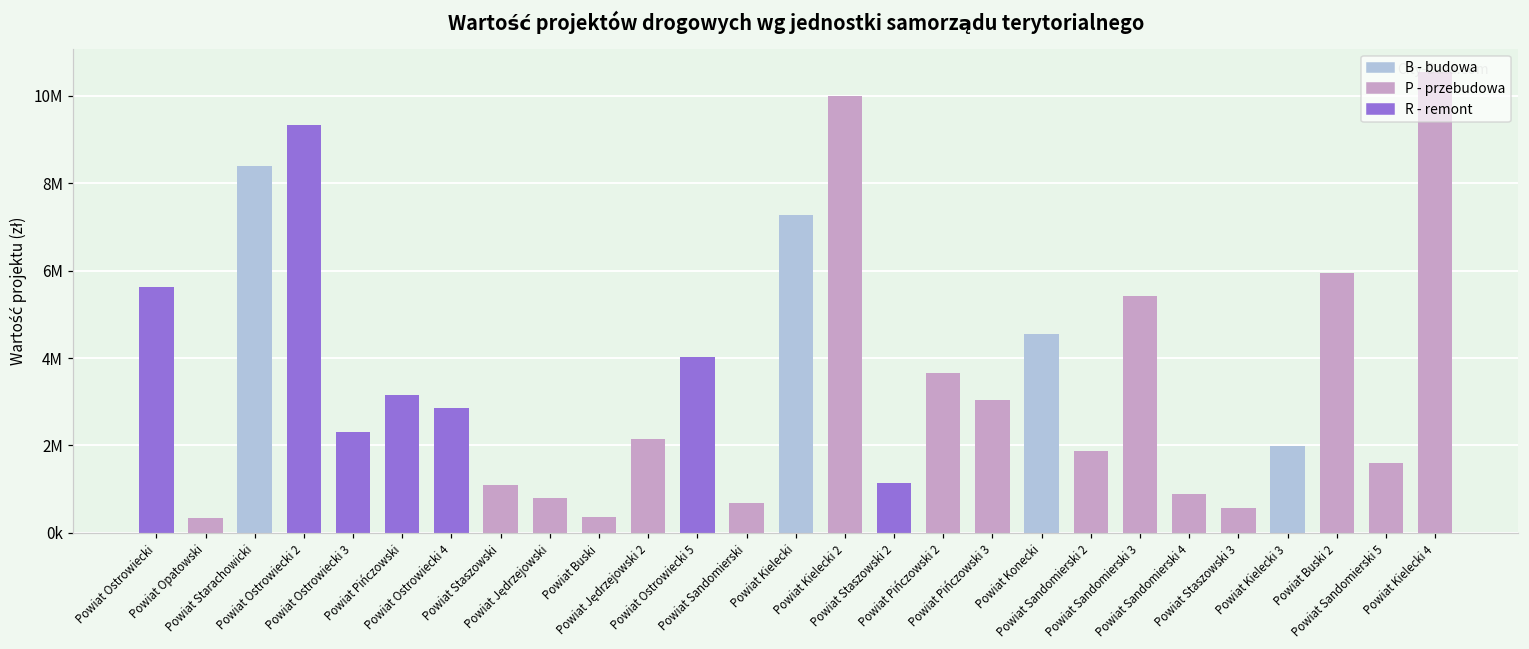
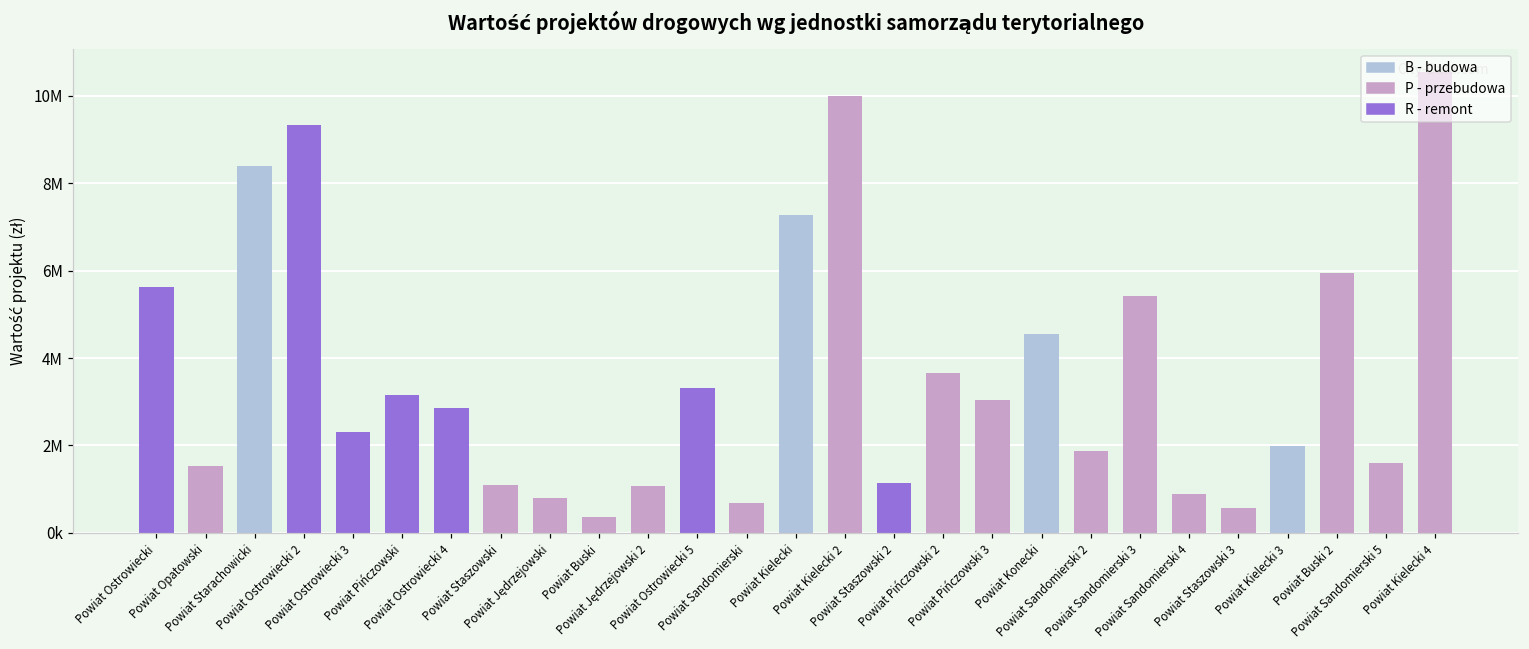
Powiat Opatowski: 300000 -> 1500000
Powiat Jędrzejowski 2: 2200000 -> 1100000
Powiat Ostrowiecki 5: 4000000 -> 3300000
